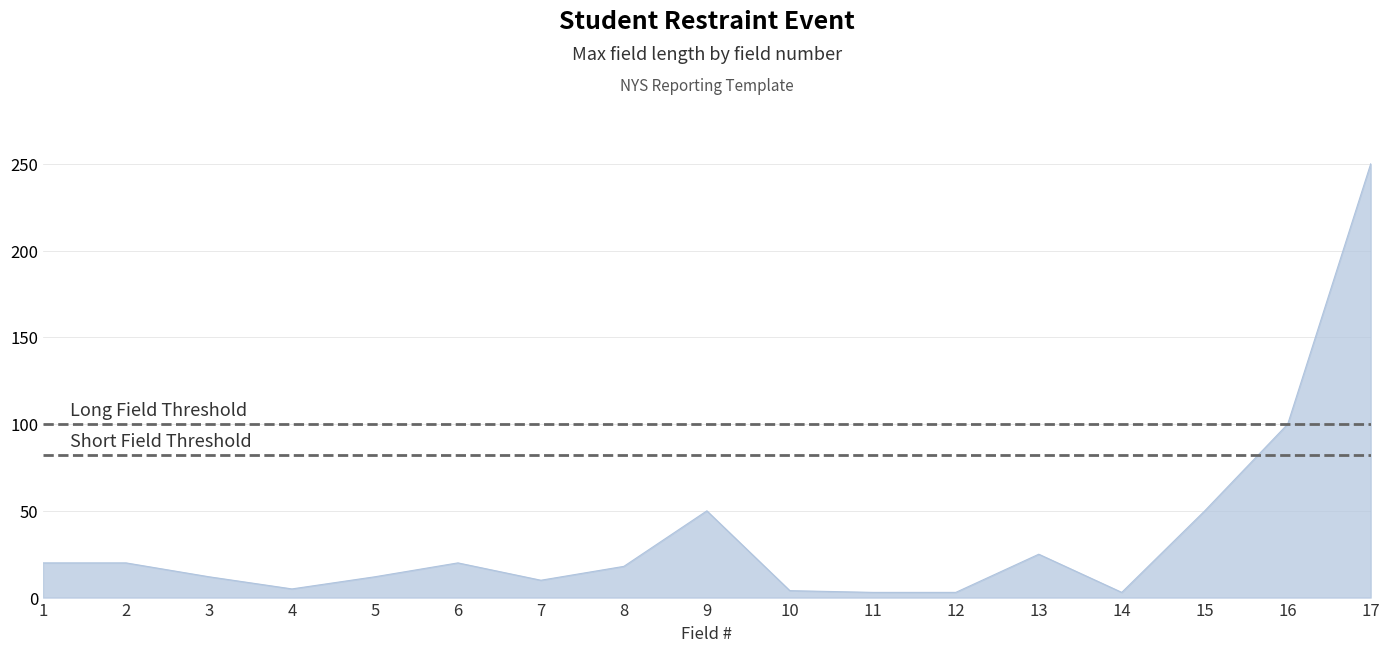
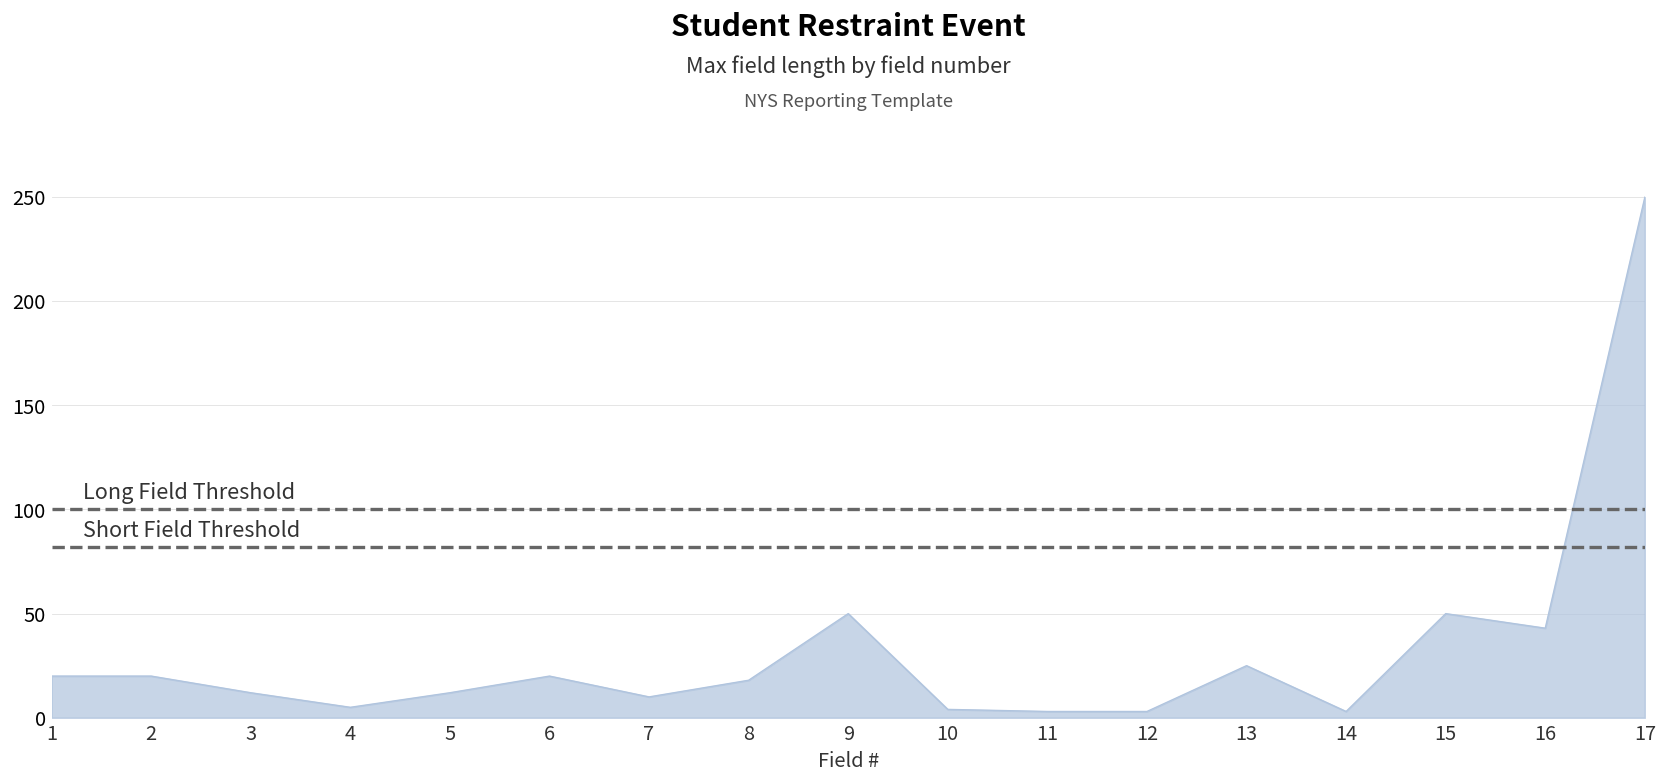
16: 100 -> 43
